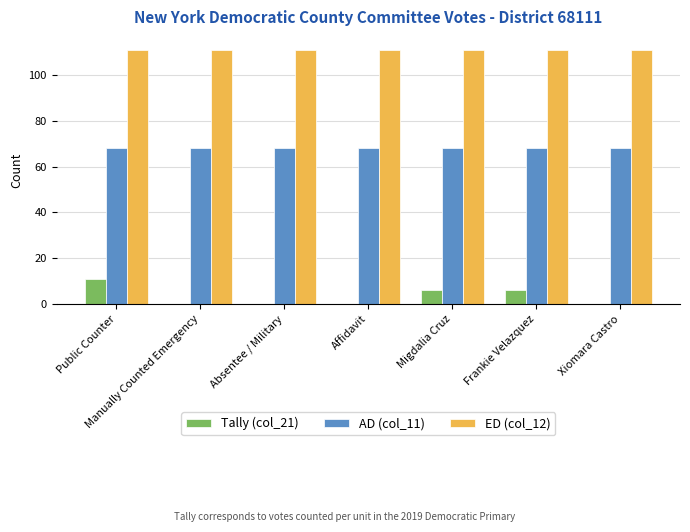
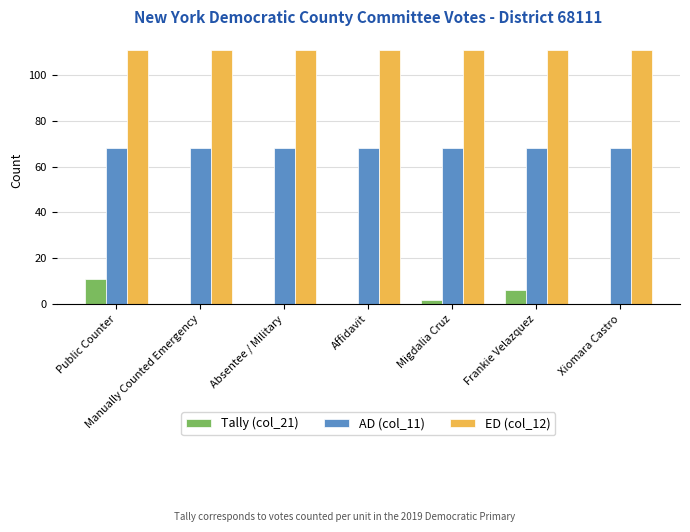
Tally (col_21), Migdalia Cruz: 6 -> 2
